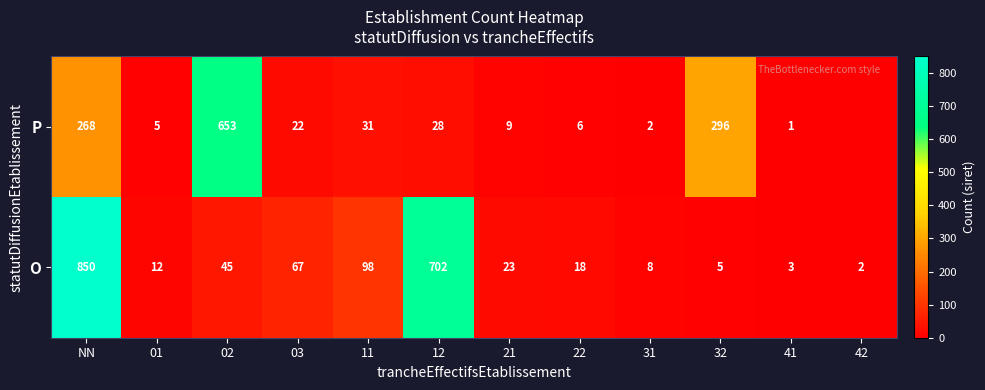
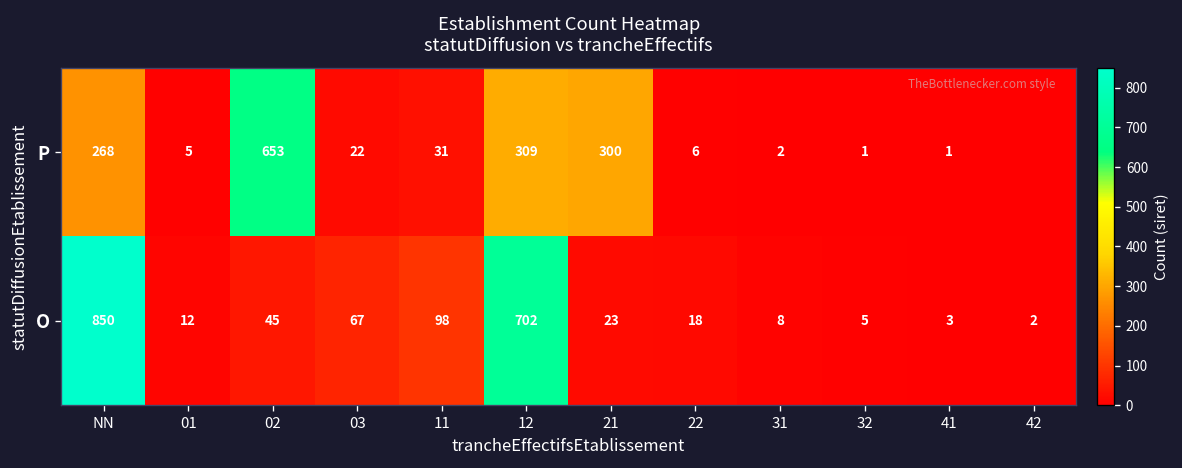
P, 12: 28 -> 309
P, 21: 9 -> 300
P, 32: 296 -> 1
